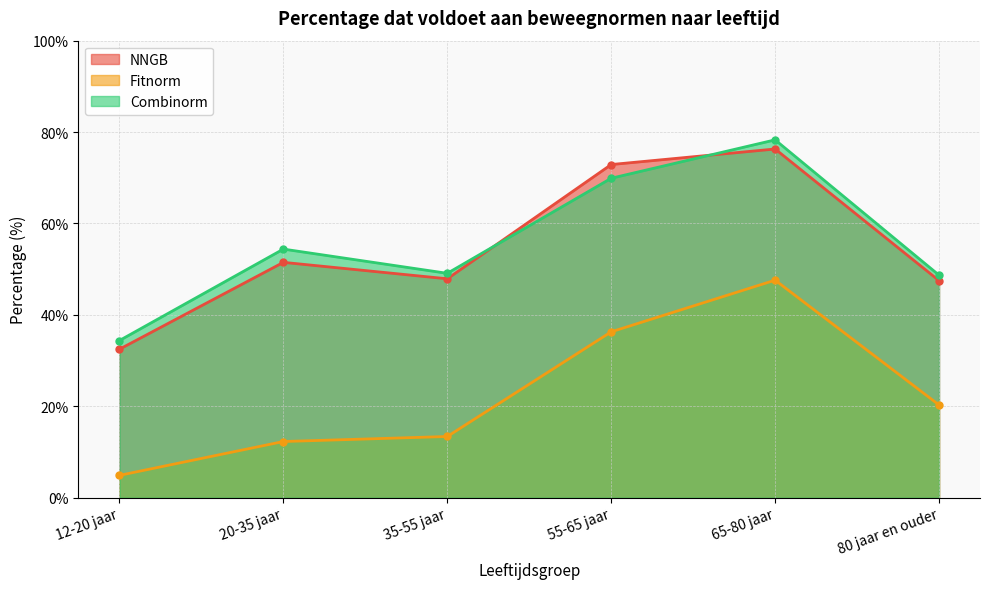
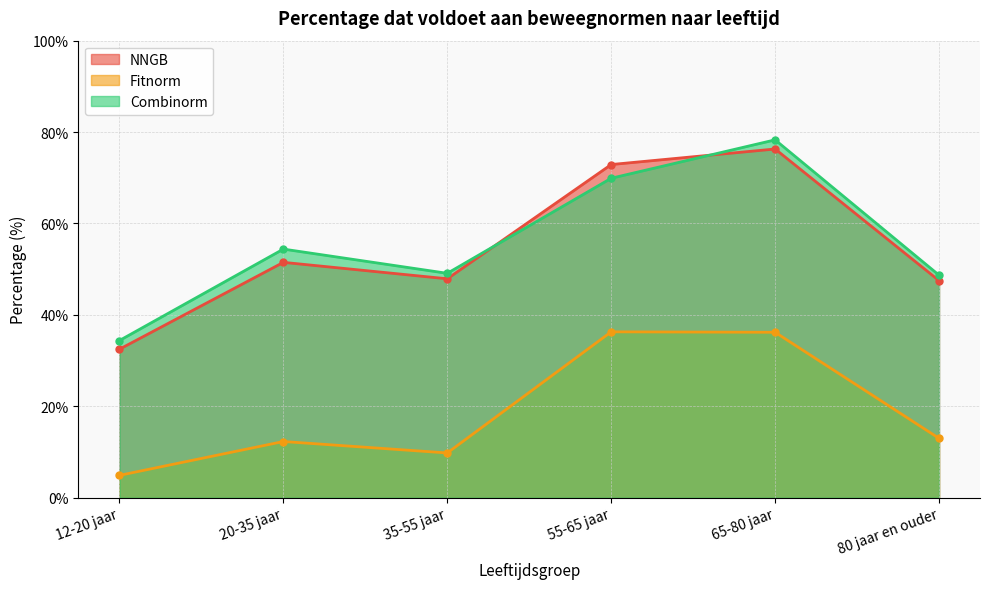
Fitnorm, 35-55 jaar: 13% -> 10%
Fitnorm, 65-80 jaar: 48% -> 36%
Fitnorm, 80 jaar en ouder: 20% -> 13%
